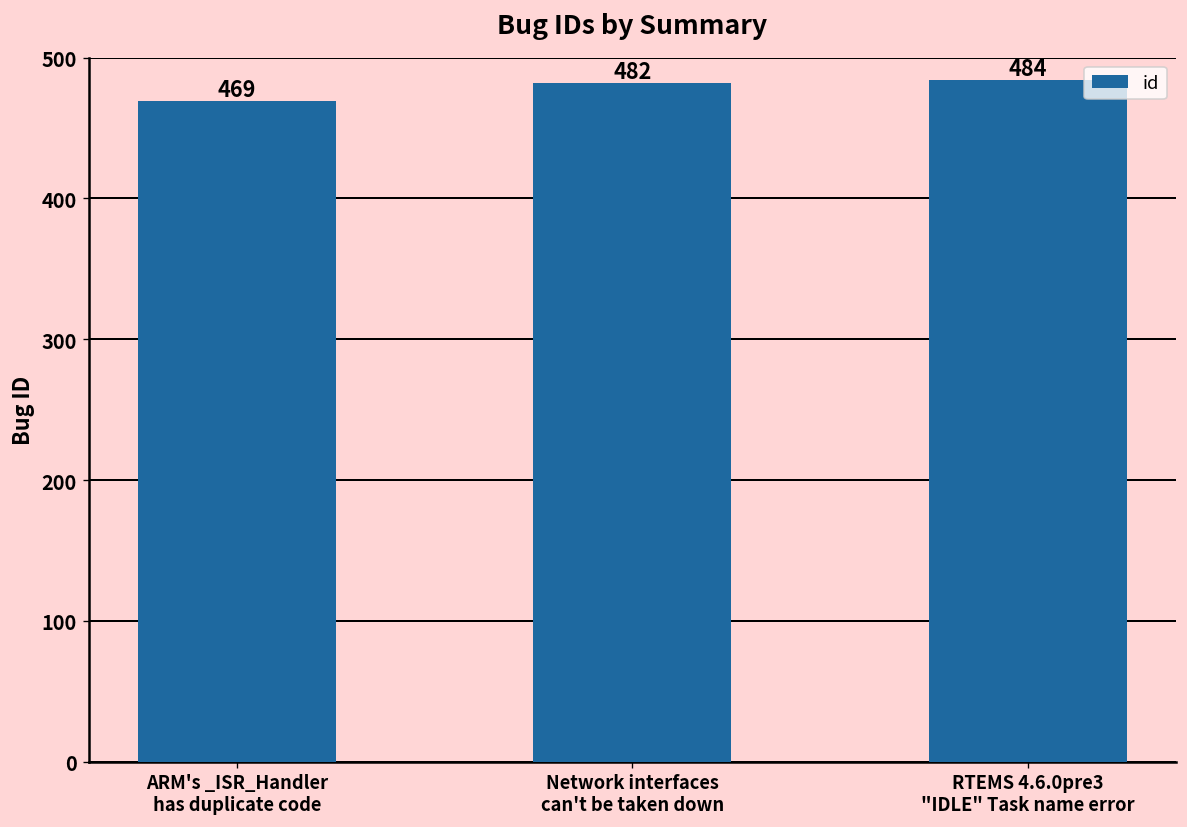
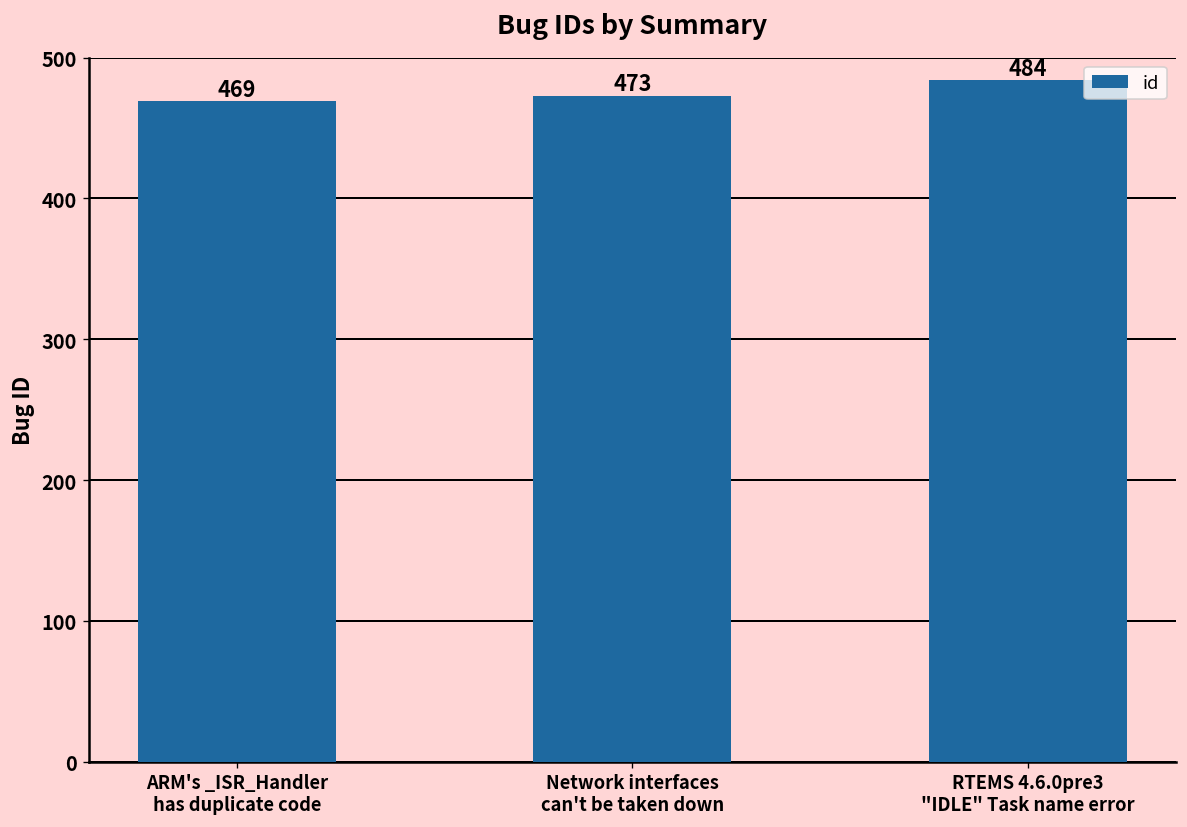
Network interfaces can't be taken down: 482 -> 473
